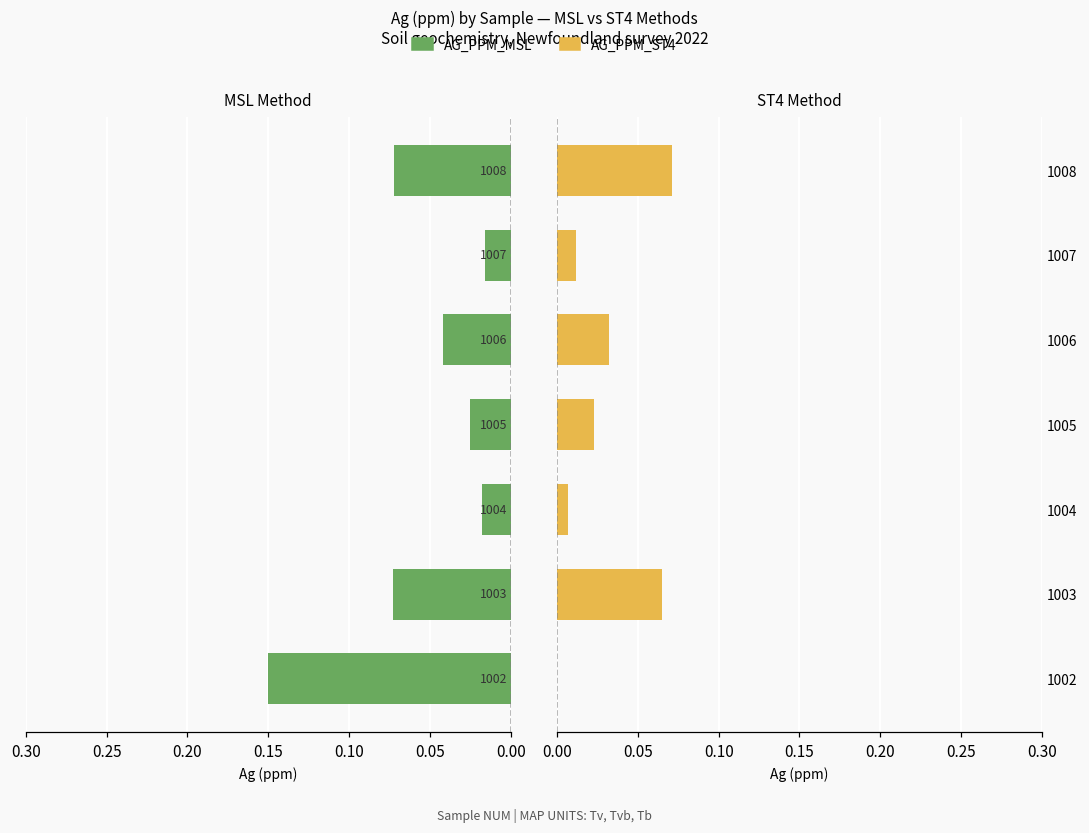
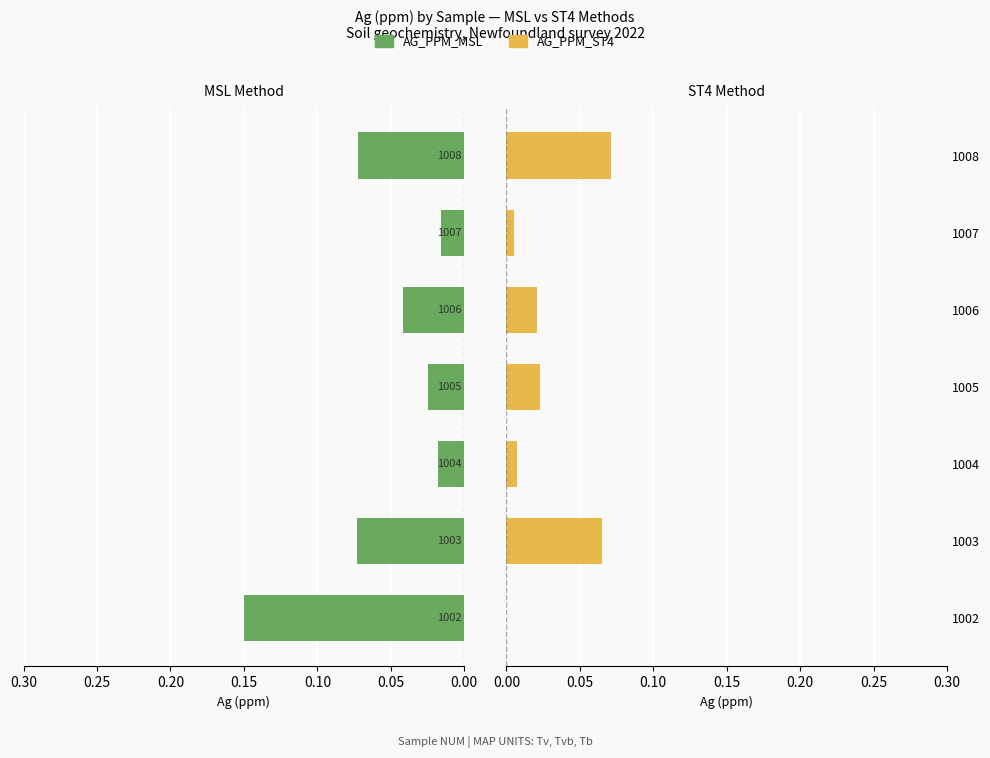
ST4 Method, 1007: 0.012 -> 0.005
ST4 Method, 1006: 0.032 -> 0.021
